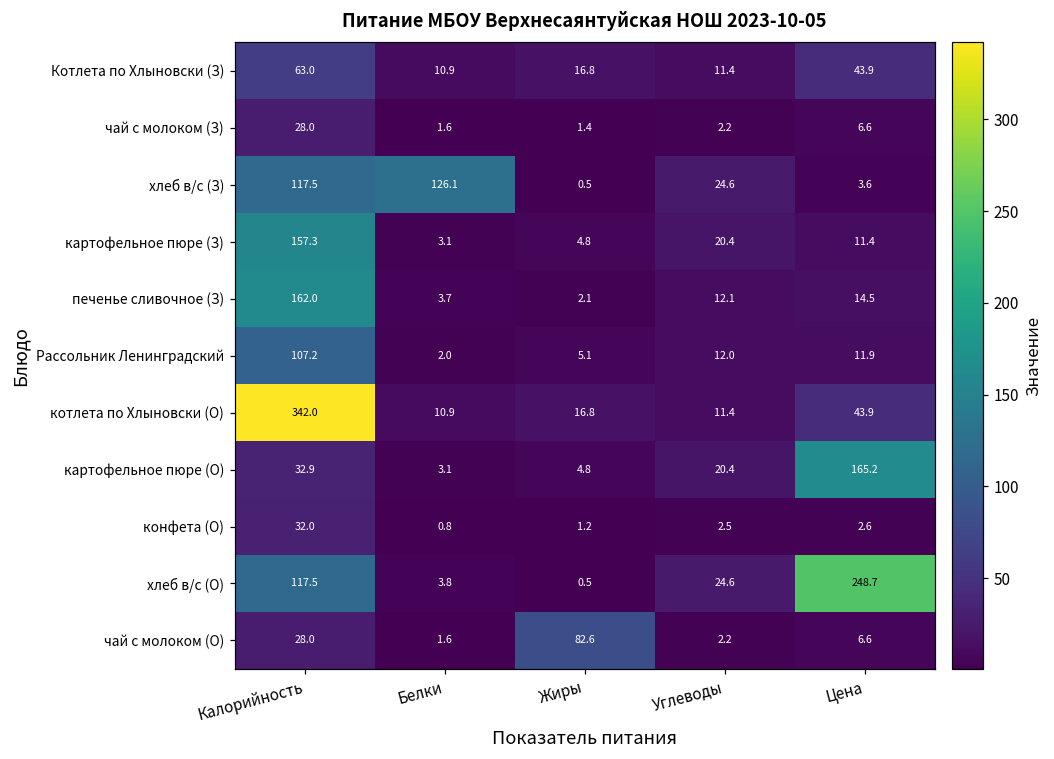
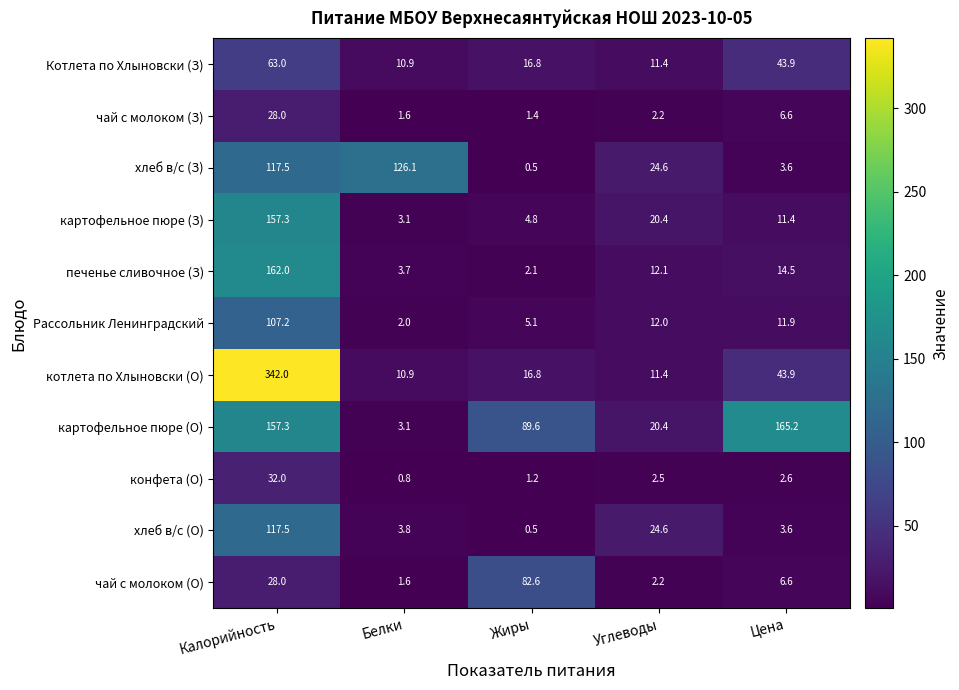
картофельное пюре (О), Калорийность: 32.9 -> 157.3
картофельное пюре (О), Жиры: 4.8 -> 89.6
хлеб в/с (О), Цена: 248.7 -> 3.6
